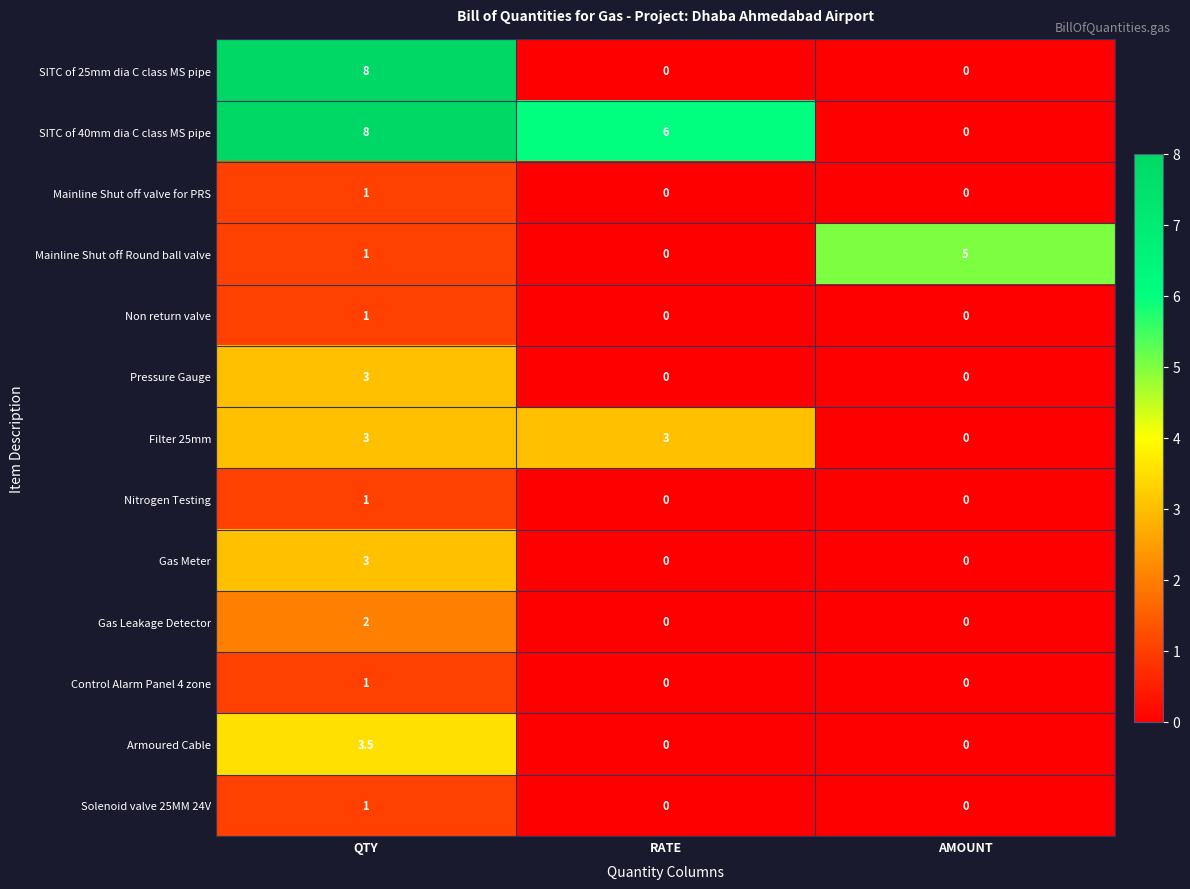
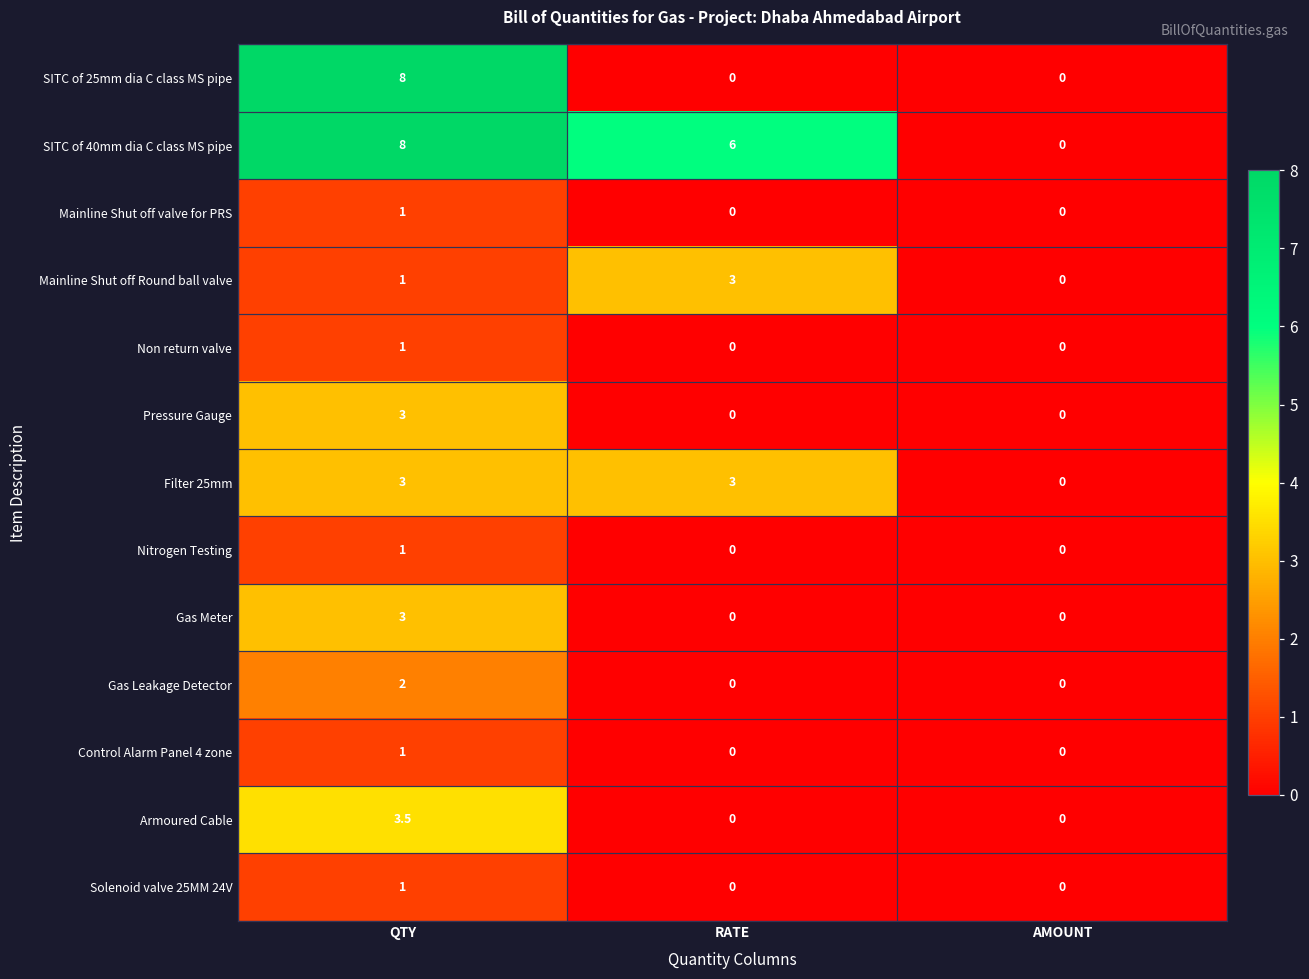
Mainline Shut off Round ball valve, RATE: 0 -> 3
Mainline Shut off Round ball valve, AMOUNT: 5 -> 0
